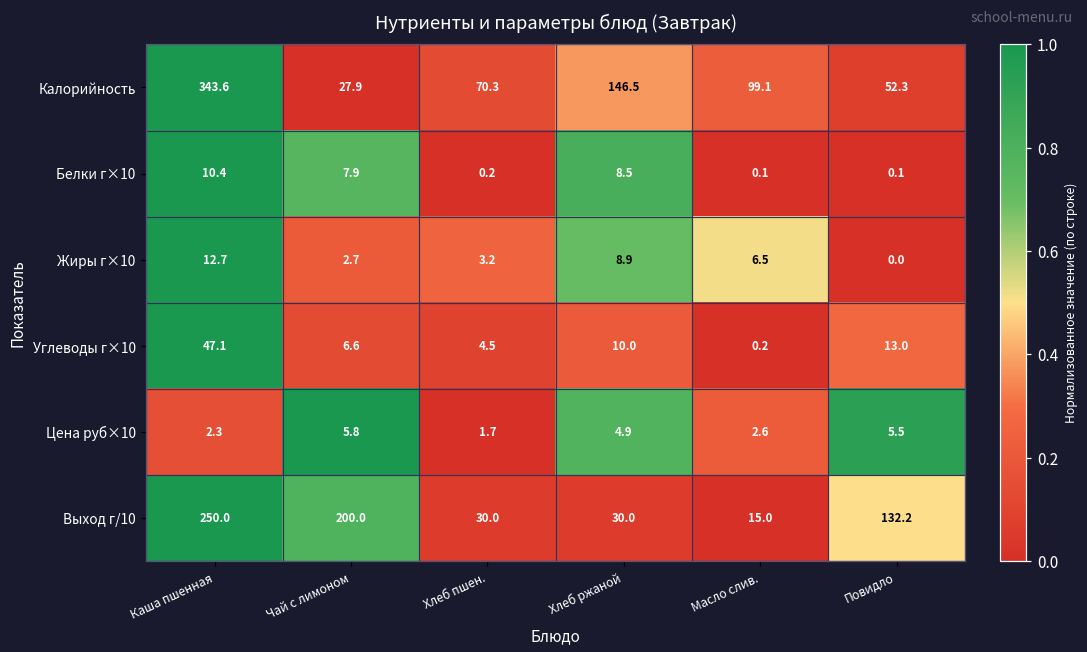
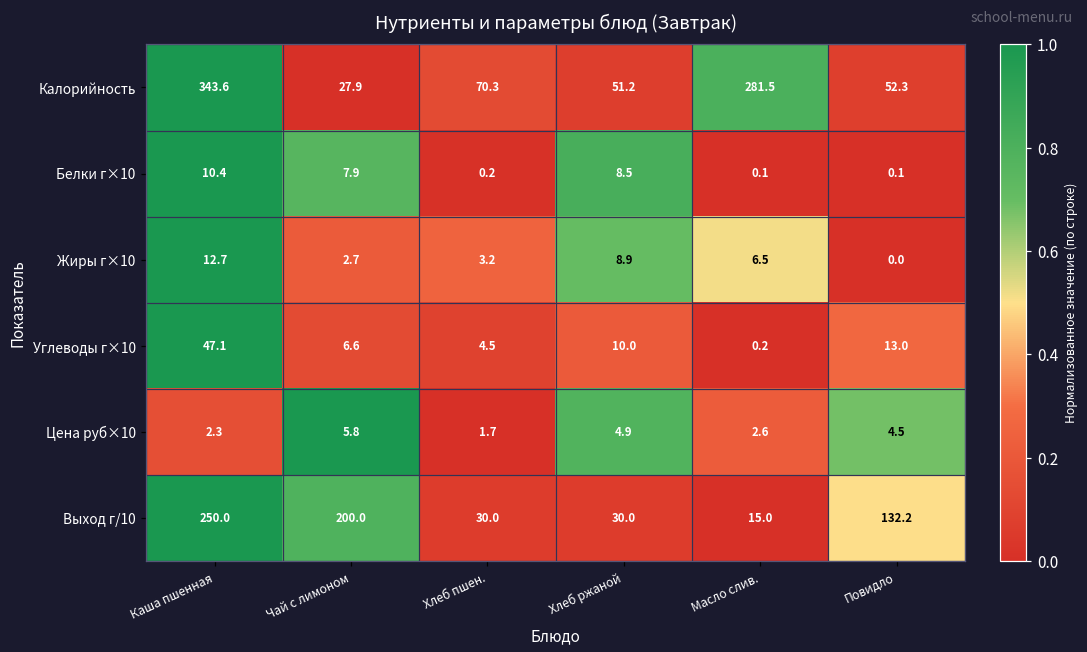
Калорийность, Хлеб ржаной: 146.5 -> 51.2
Калорийность, Масло слив.: 99.1 -> 281.5
Цена руб×10, Повидло: 5.5 -> 4.5
